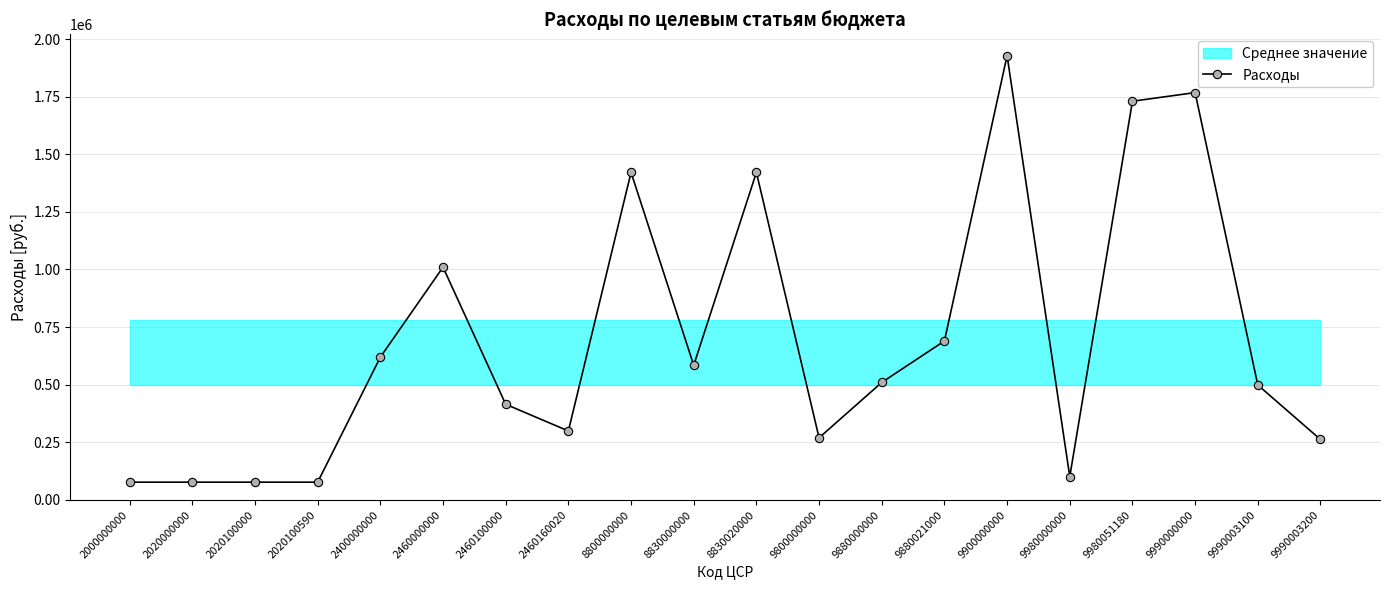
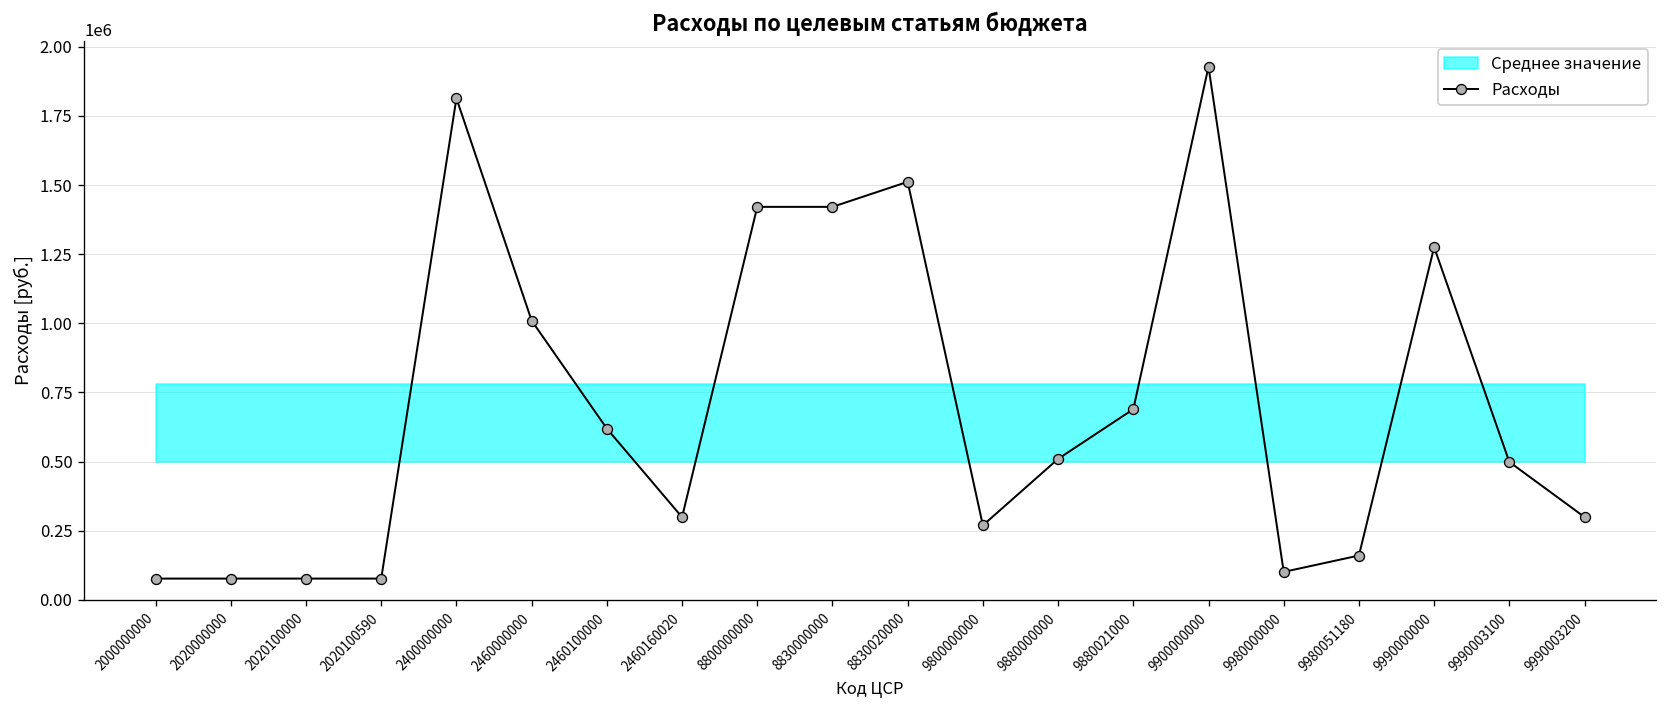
Расходы, 2400000000: 620000 -> 1810000
Расходы, 2460100000: 410000 -> 620000
Расходы, 8830000000: 580000 -> 1420000
Расходы, 8830020000: 1420000 -> 1510000
Расходы, 9980051180: 1730000 -> 160000
Расходы, 9990000000: 1770000 -> 1280000
Расходы, 9990003200: 260000 -> 300000
